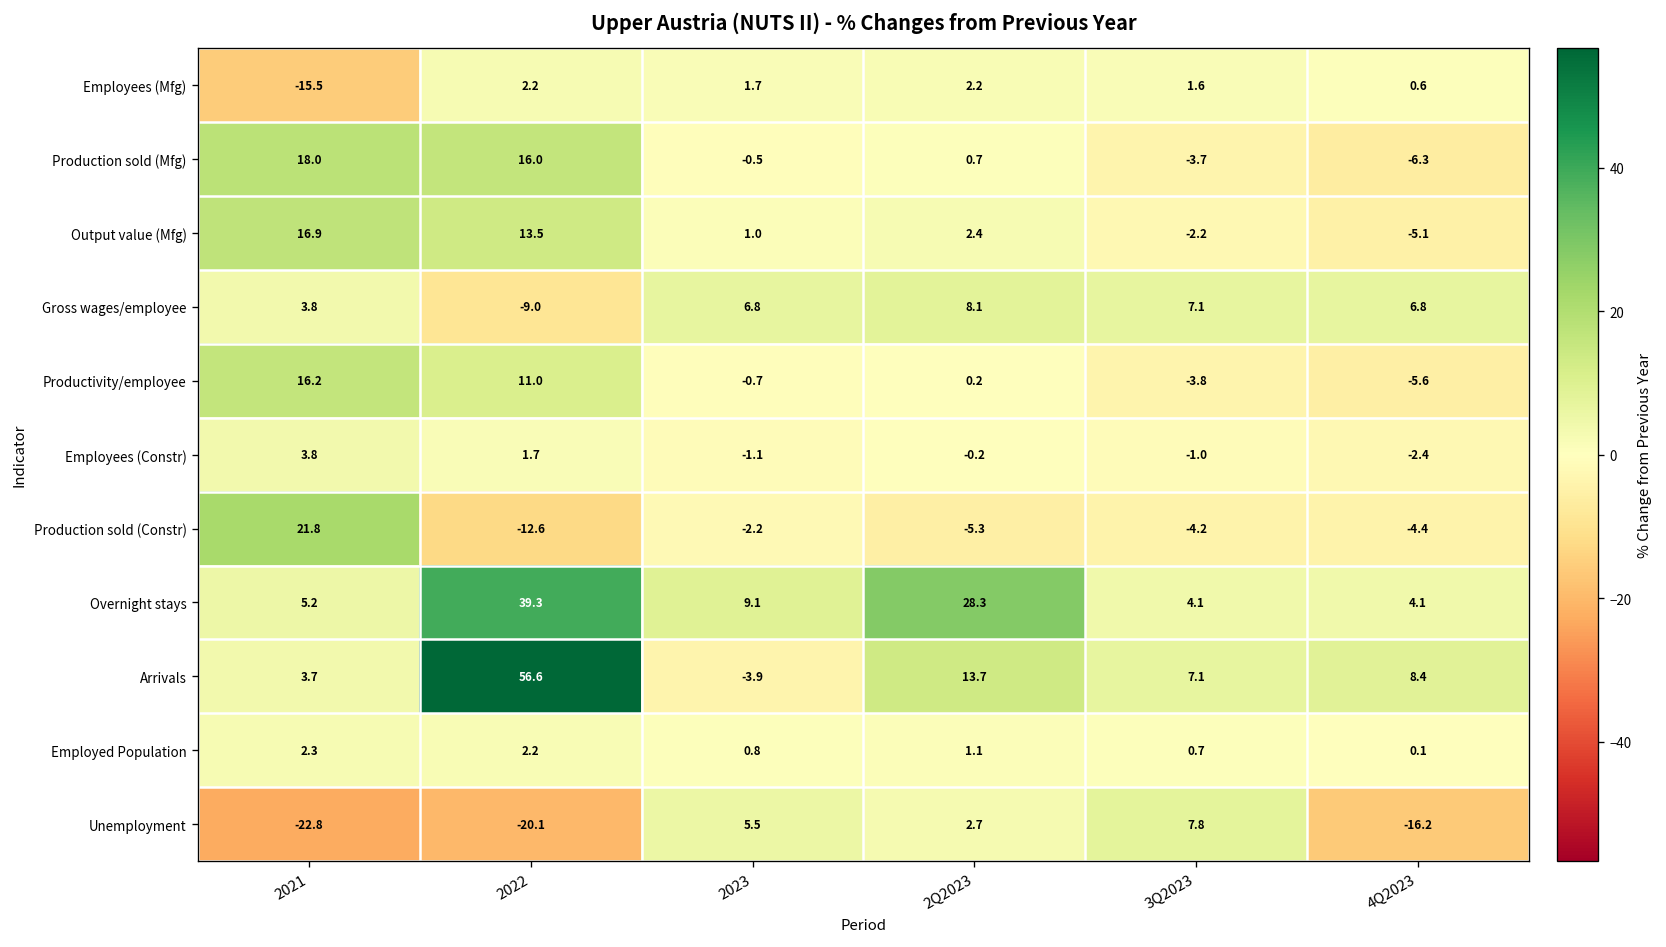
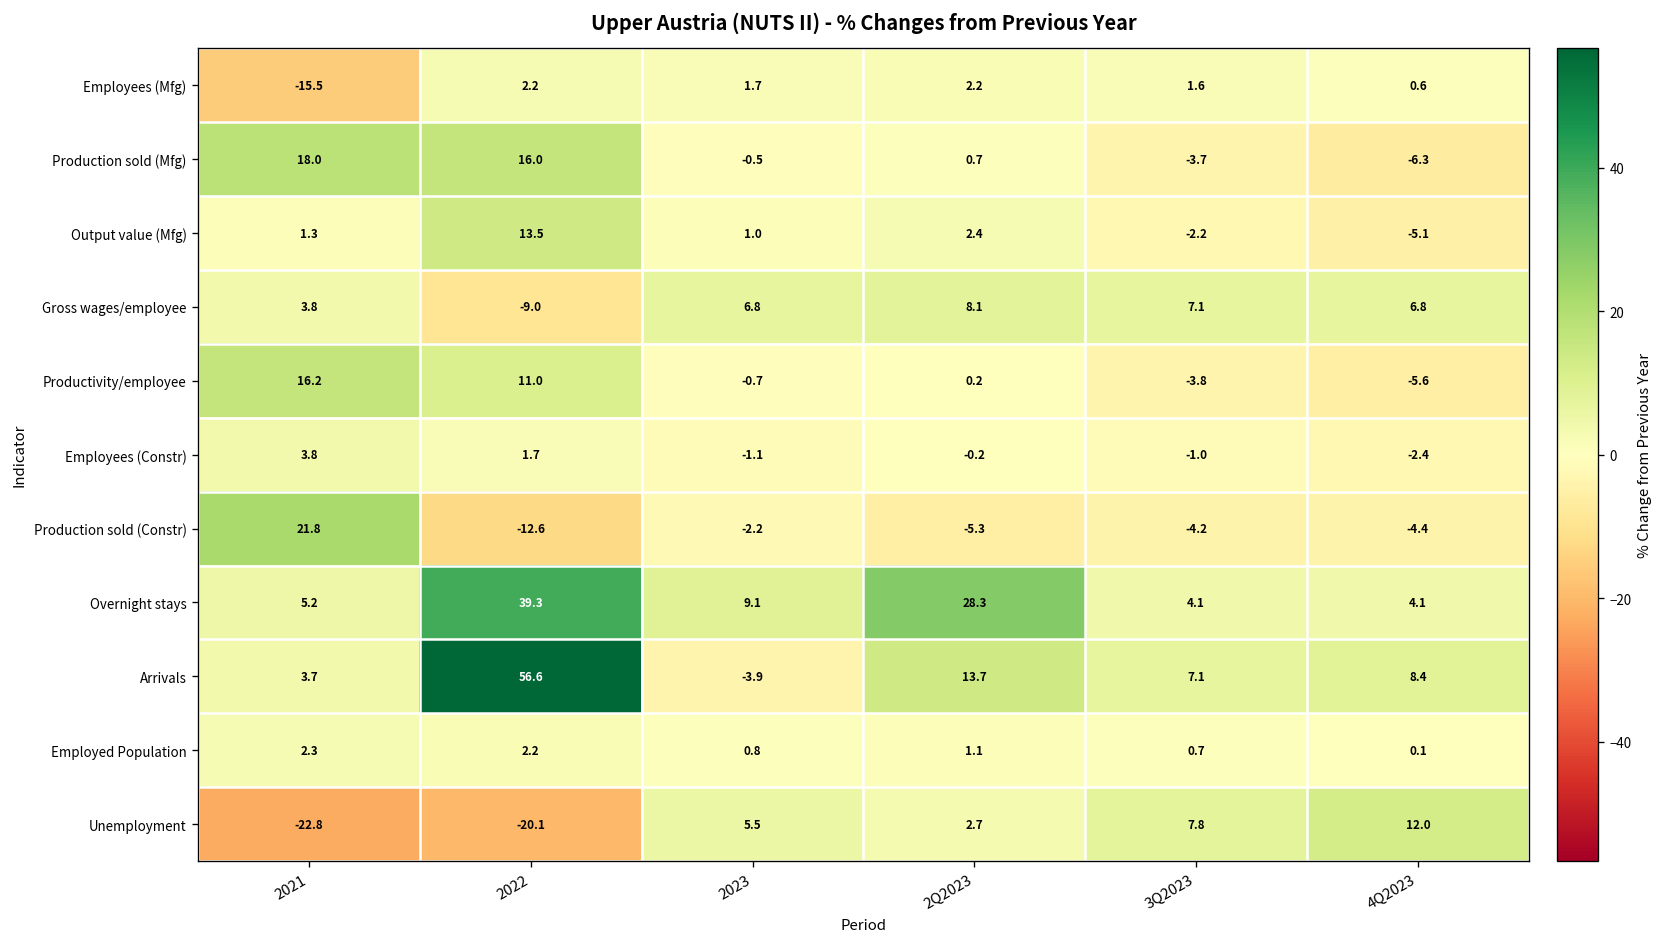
Output value (Mfg), 2021: 16.9 -> 1.3
Unemployment, 4Q2023: -16.2 -> 12.0
